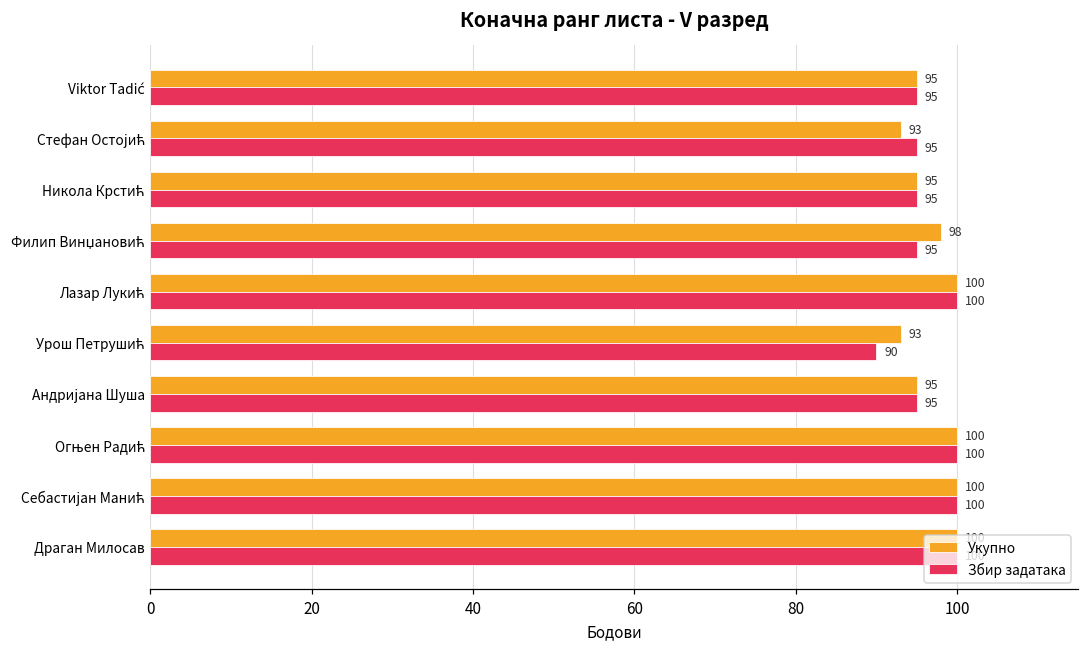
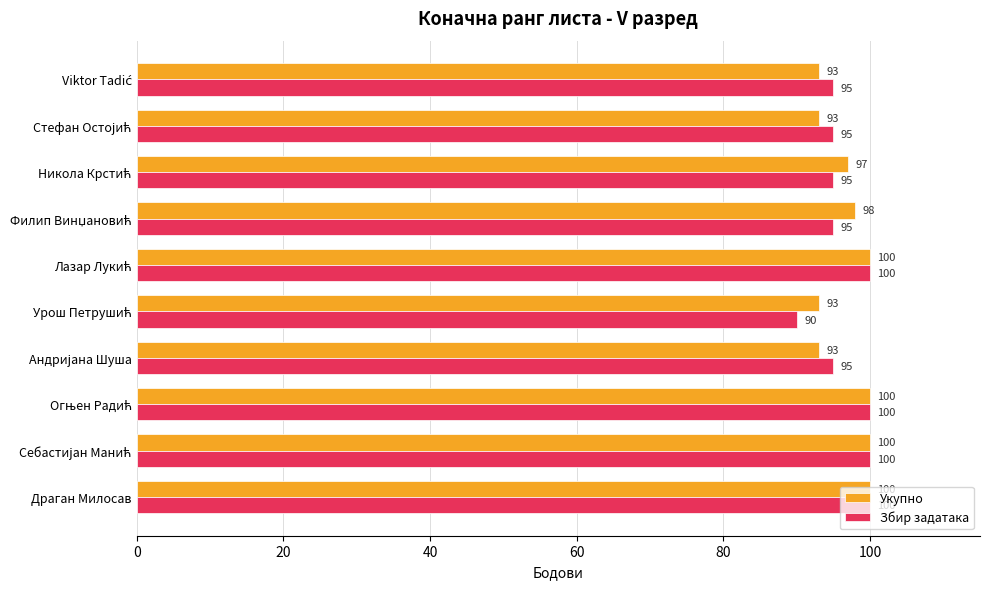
Укупно, Viktor Tadić: 95 -> 93
Укупно, Никола Крстић: 95 -> 97
Укупно, Андријана Шуша: 95 -> 93
